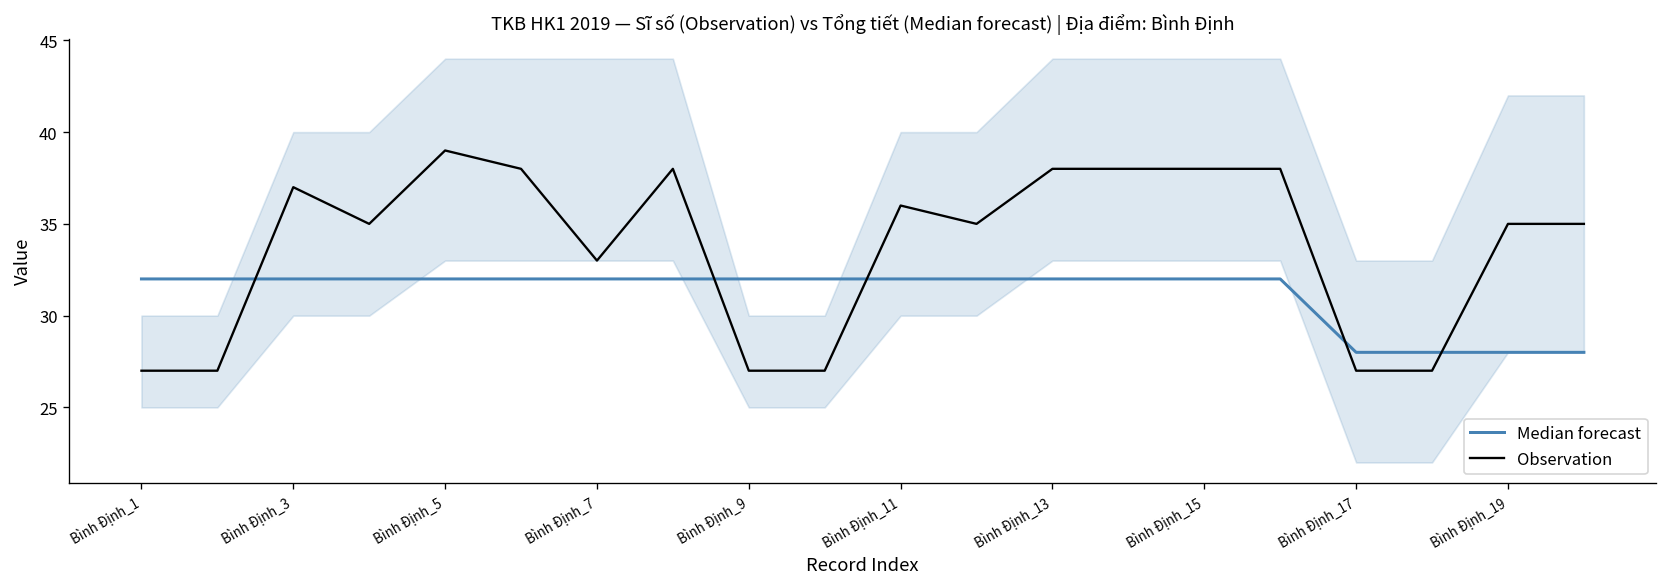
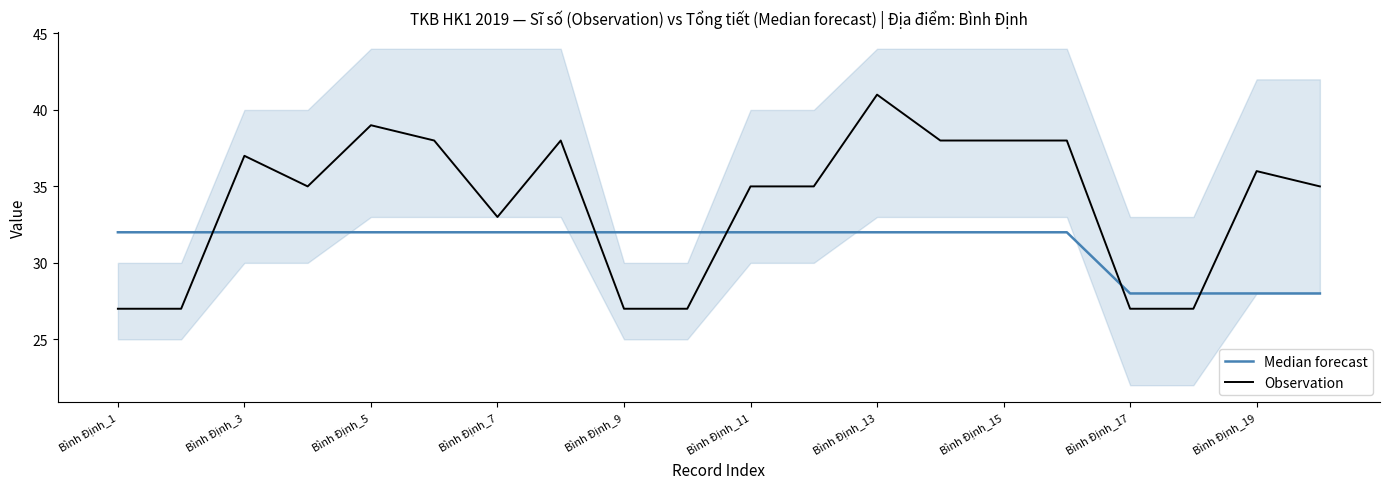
Observation, Bình Định_11: 36 -> 35
Observation, Bình Định_13: 38 -> 41
Observation, Bình Định_19: 35 -> 36
